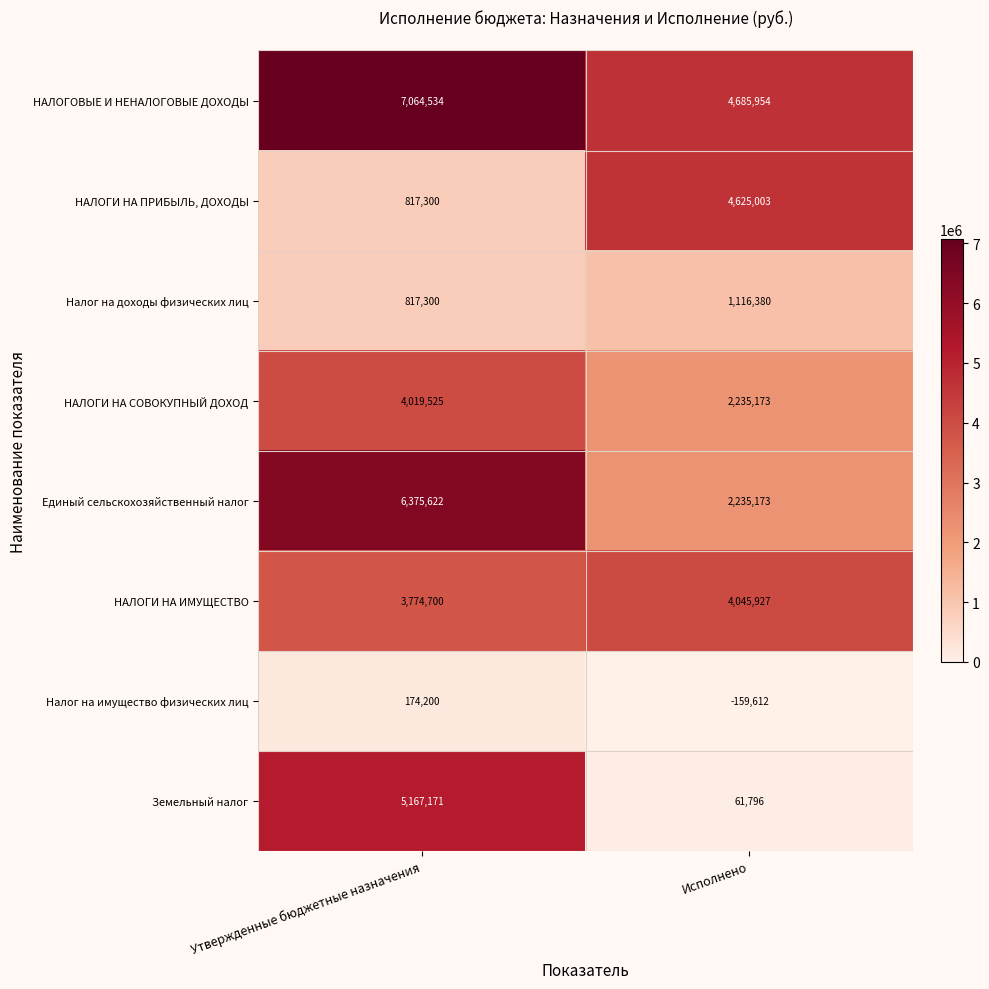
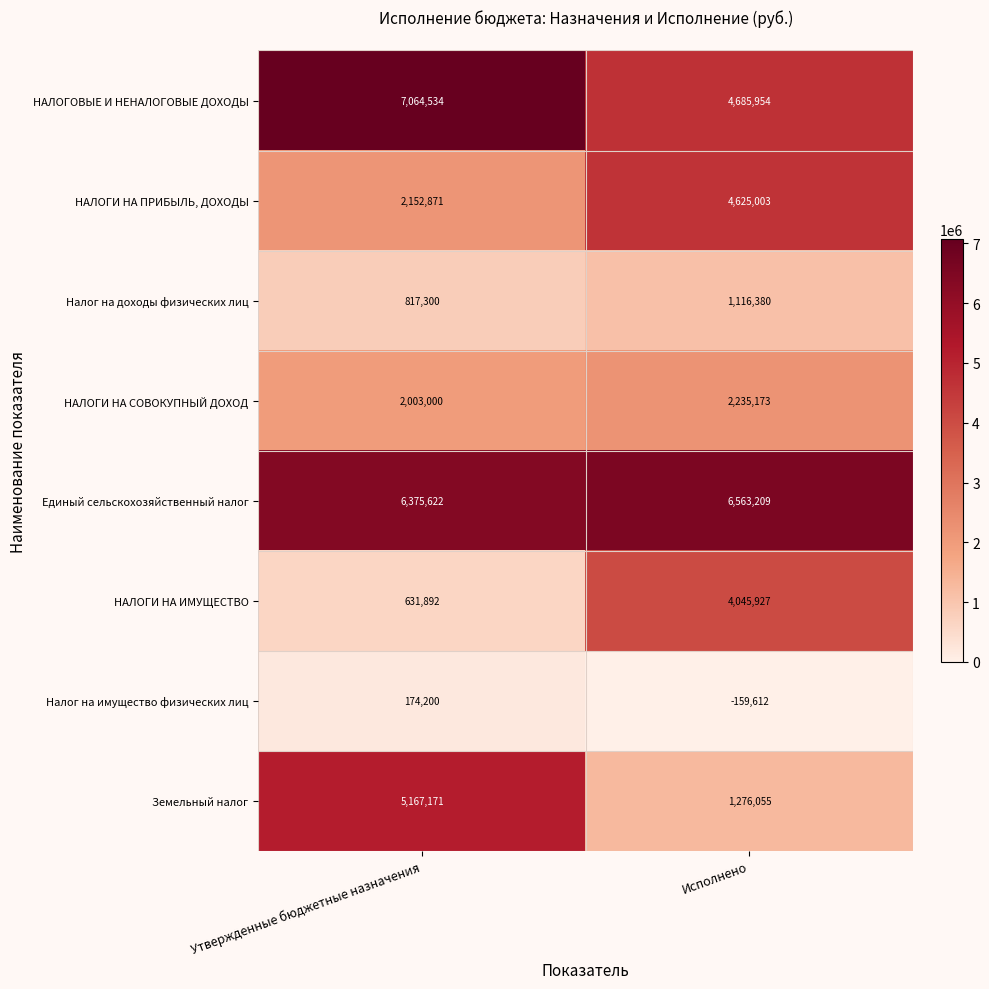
НАЛОГИ НА ПРИБЫЛЬ, ДОХОДЫ, Утвержденные бюджетные назначения: 817,300 -> 2,152,871
НАЛОГИ НА СОВОКУПНЫЙ ДОХОД, Утвержденные бюджетные назначения: 4,019,525 -> 2,003,000
Единый сельскохозяйственный налог, Исполнено: 2,235,173 -> 6,563,209
НАЛОГИ НА ИМУЩЕСТВО, Утвержденные бюджетные назначения: 3,774,700 -> 631,892
Земельный налог, Исполнено: 61,796 -> 1,276,055
